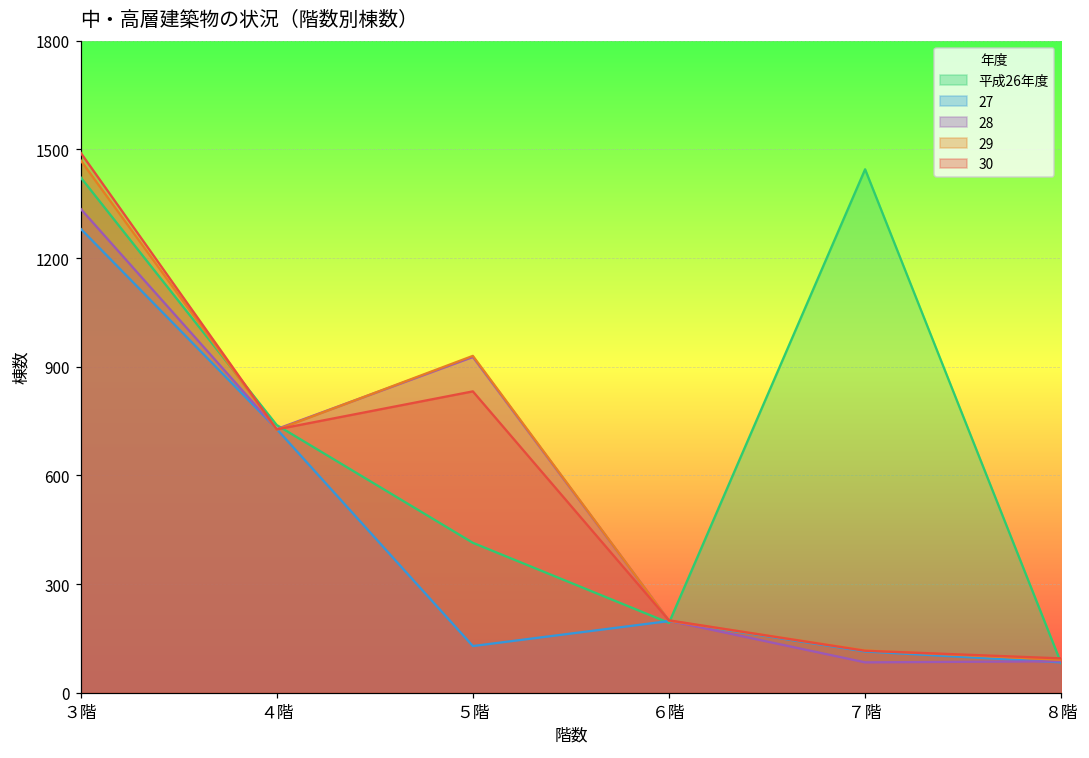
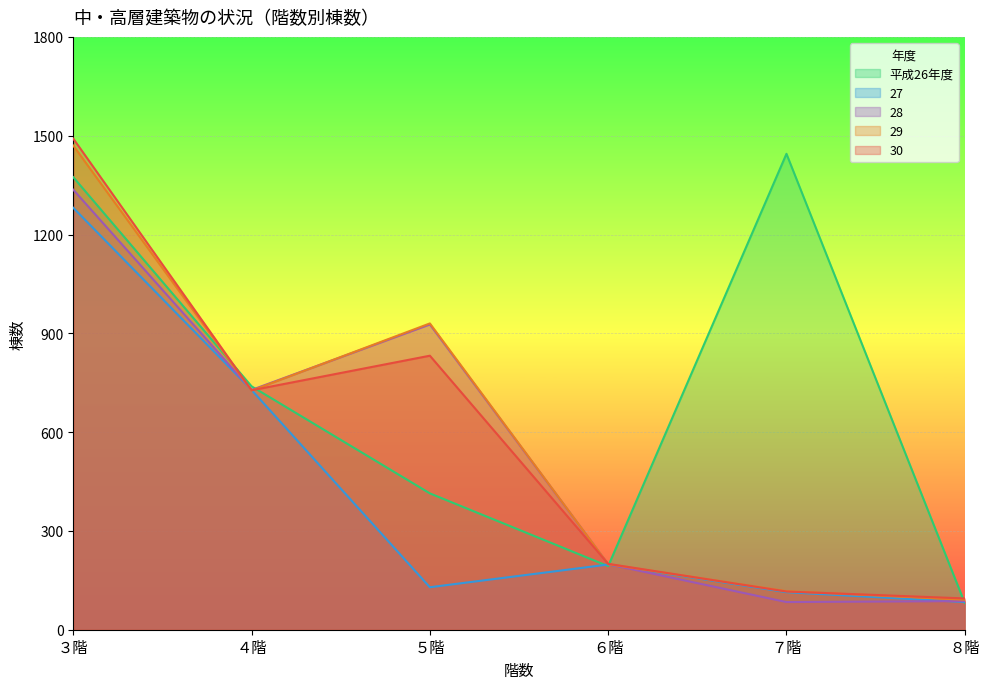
平成26年度, ３階: 1420 -> 1370
